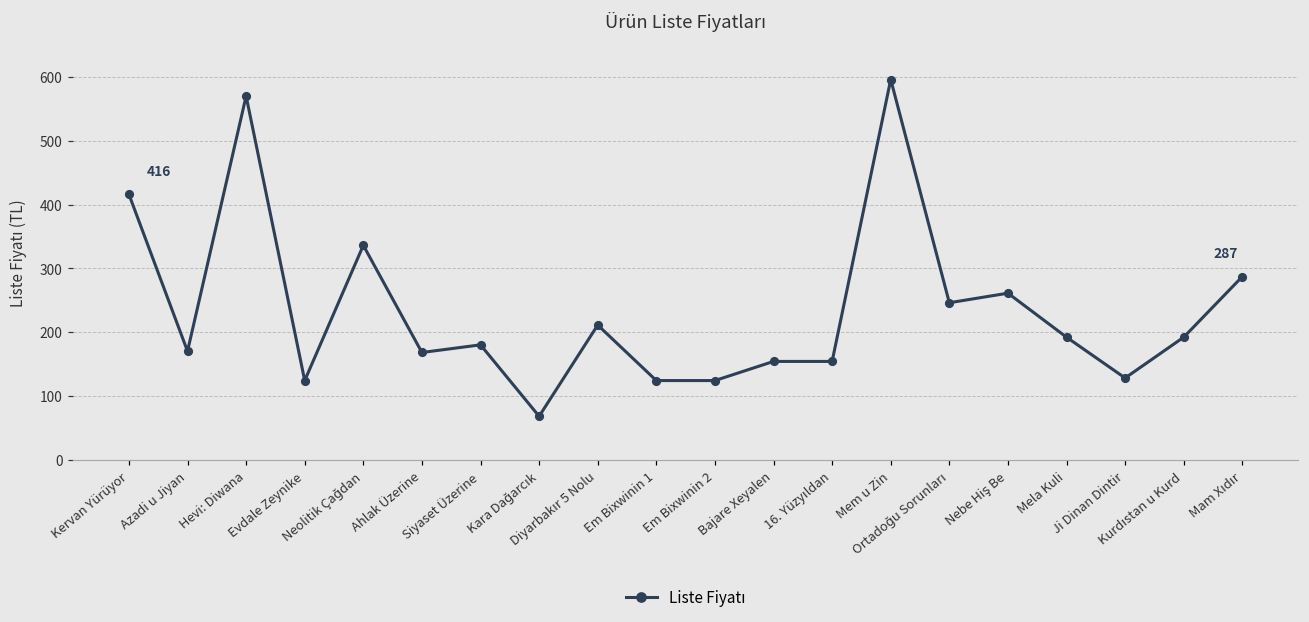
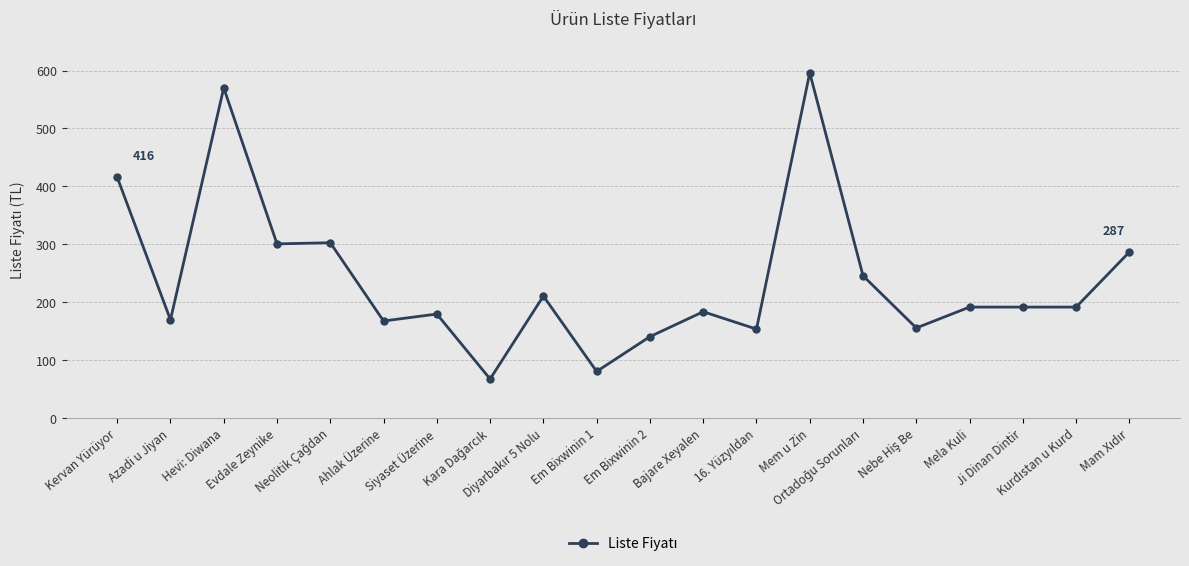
Evdale Zeynike: 120 -> 300
Neolitik Çağdan: 340 -> 300
Em Bixwinin 1: 120 -> 80
Em Bixwinin 2: 120 -> 140
Bajare Xeyalen: 150 -> 180
Nebe Hiş Be: 260 -> 160
Ji Dinan Dintir: 130 -> 190
